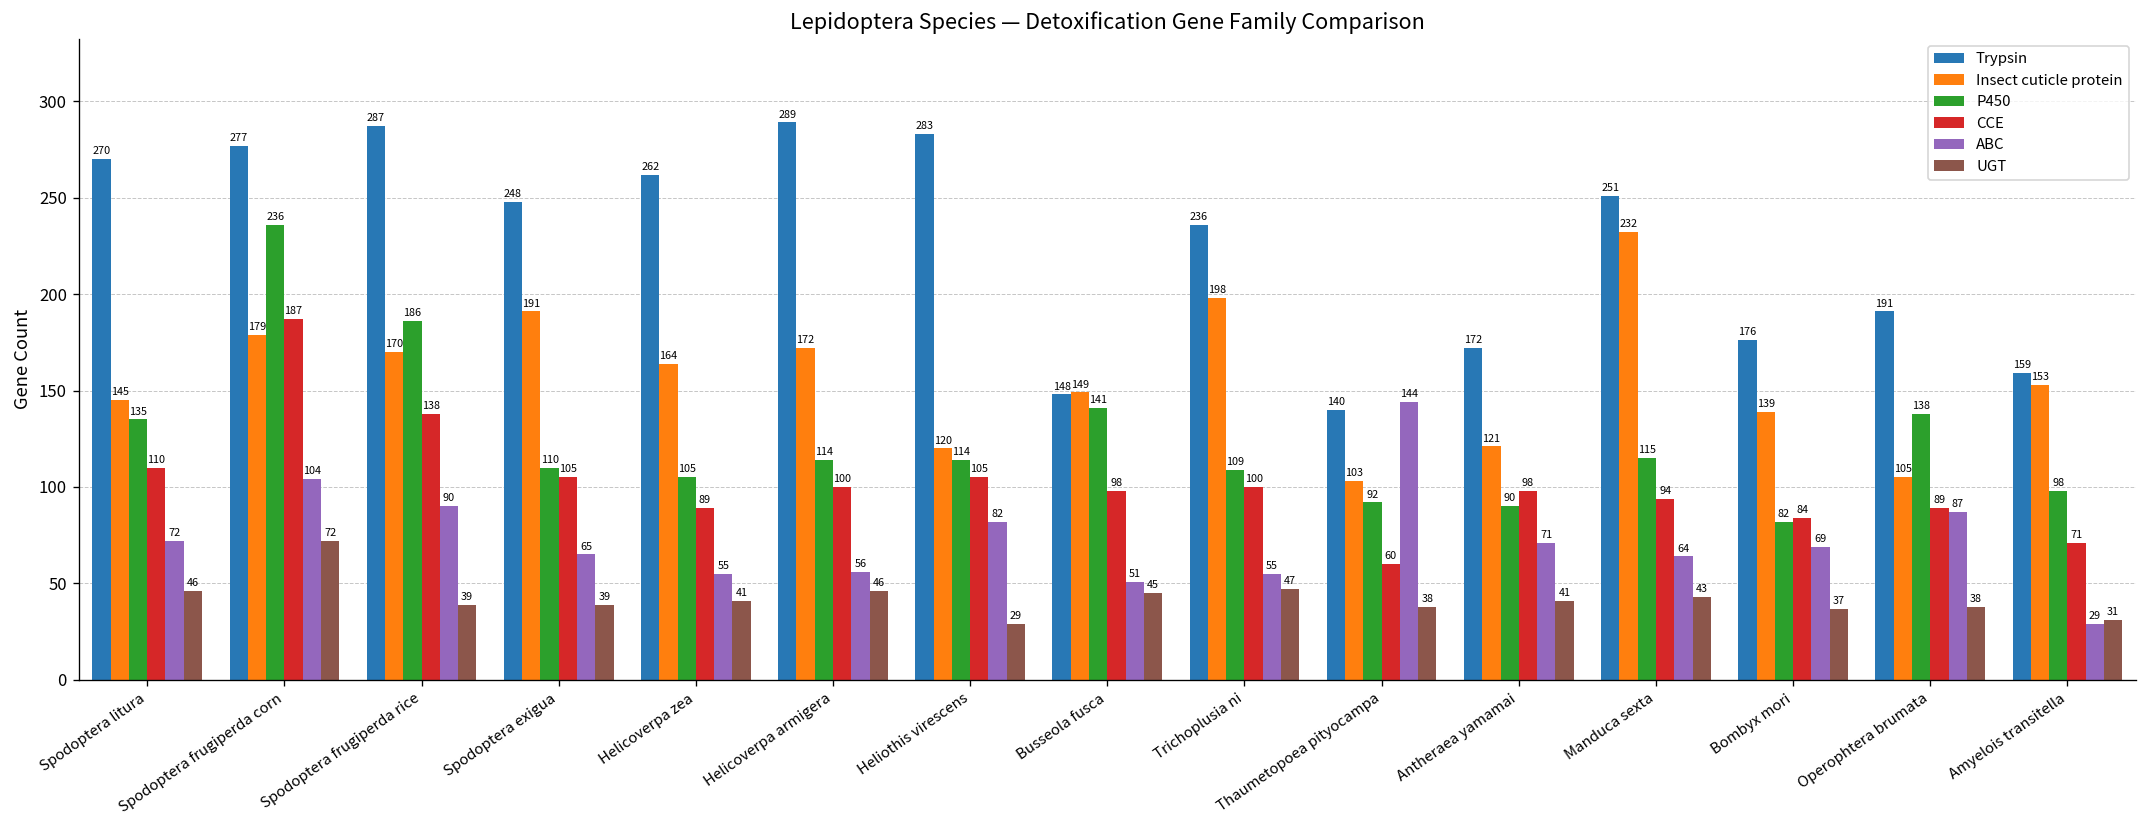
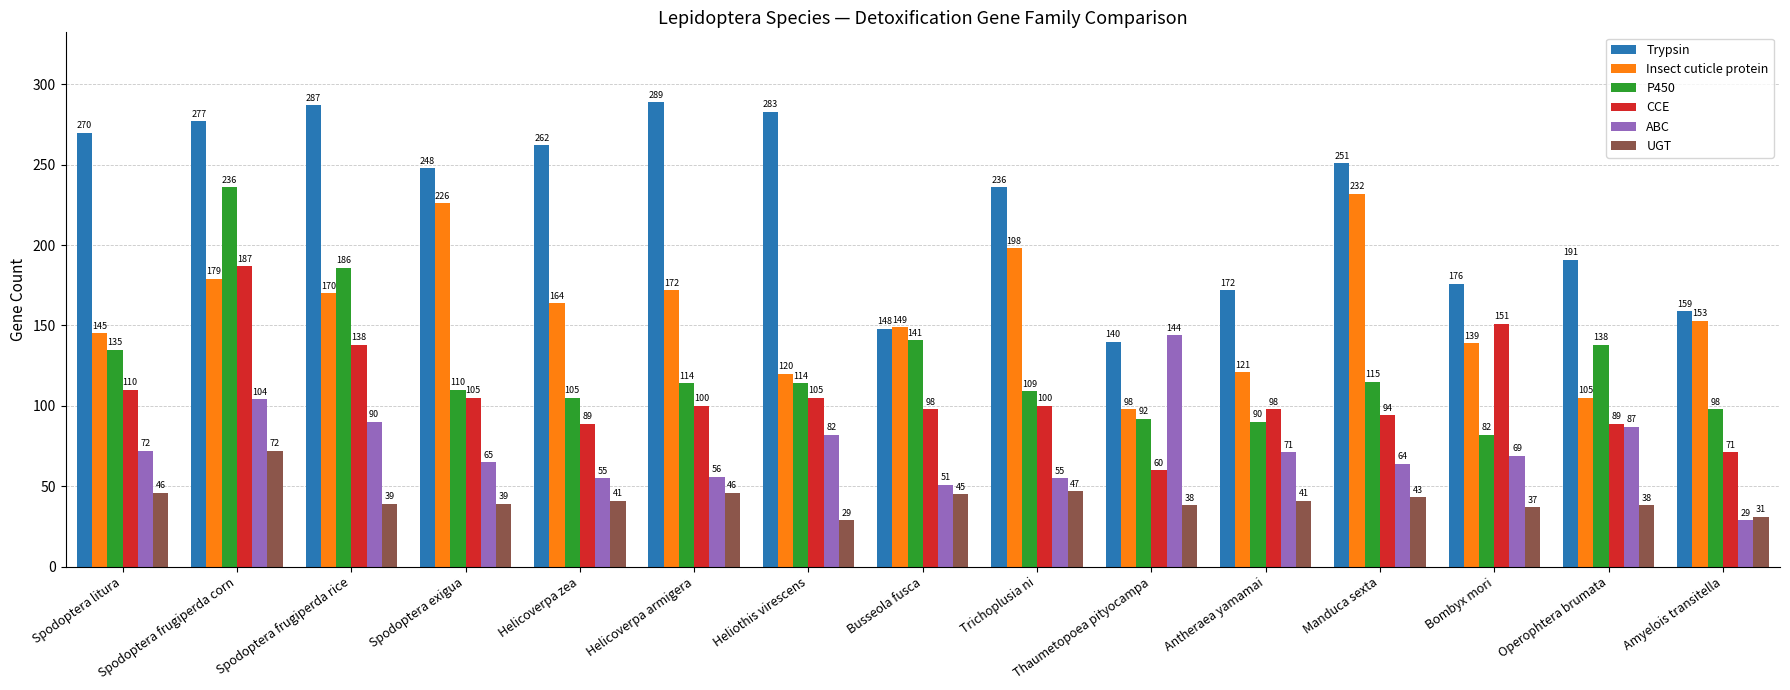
Insect cuticle protein, Spodoptera exigua: 191 -> 226
Insect cuticle protein, Thaumetopoea pityocampa: 103 -> 98
CCE, Bombyx mori: 84 -> 151
